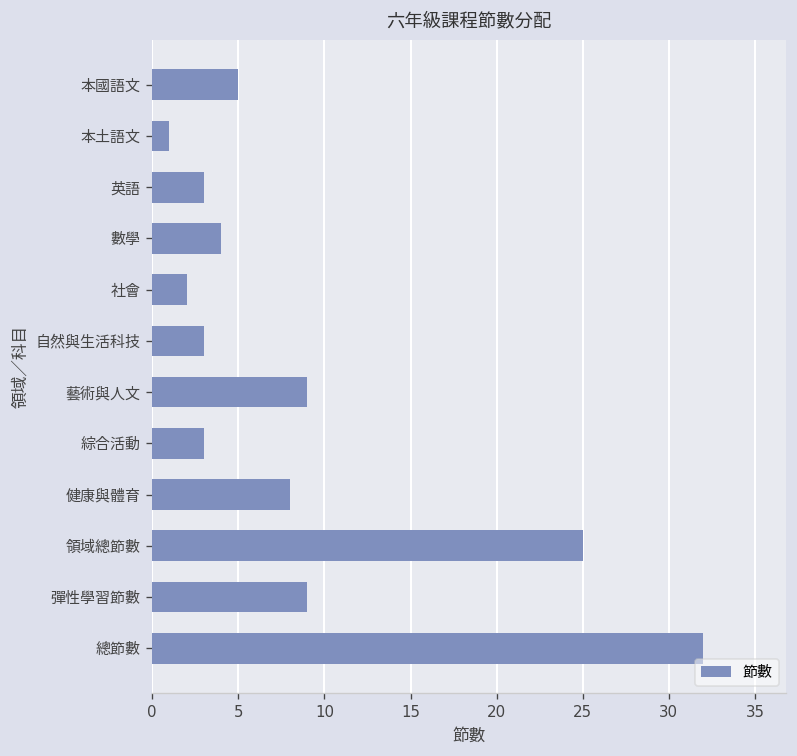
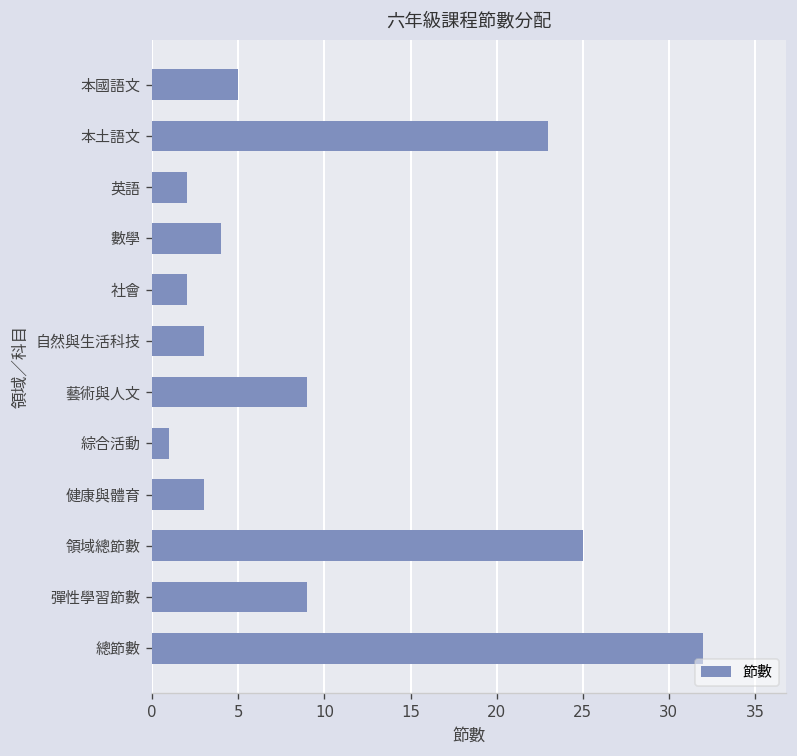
本土語文: 1 -> 23
英語: 3 -> 2
綜合活動: 3 -> 1
健康與體育: 8 -> 3
